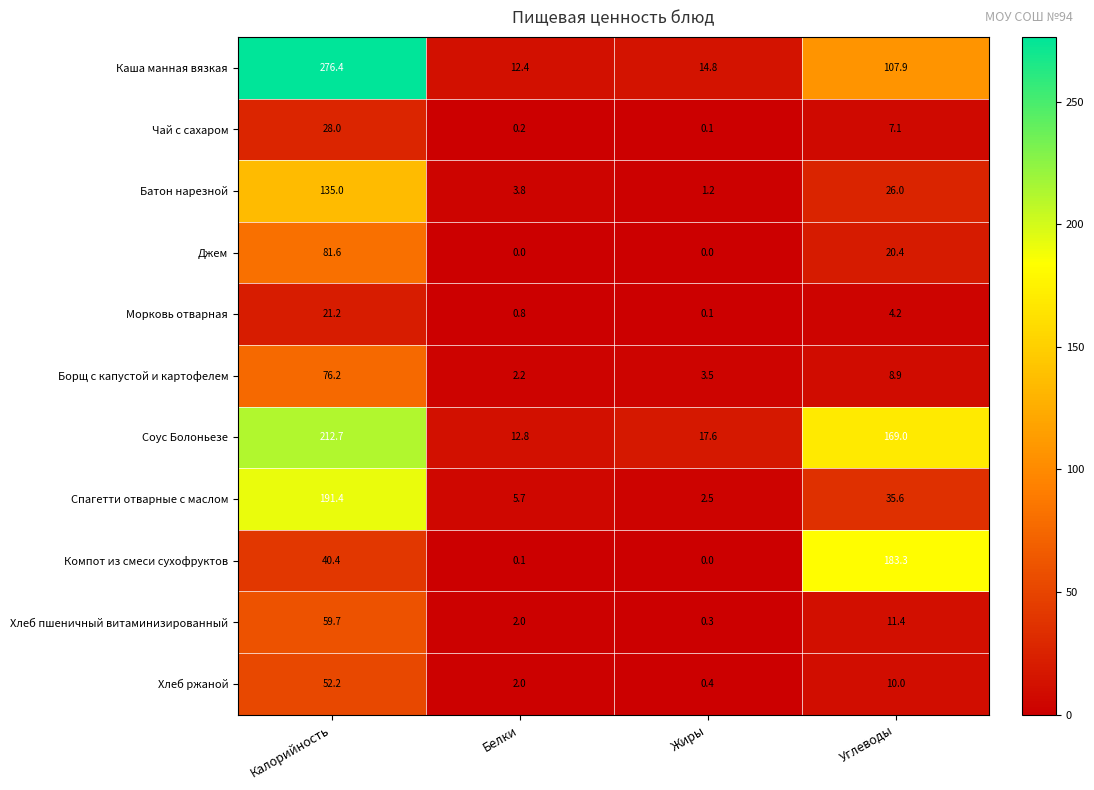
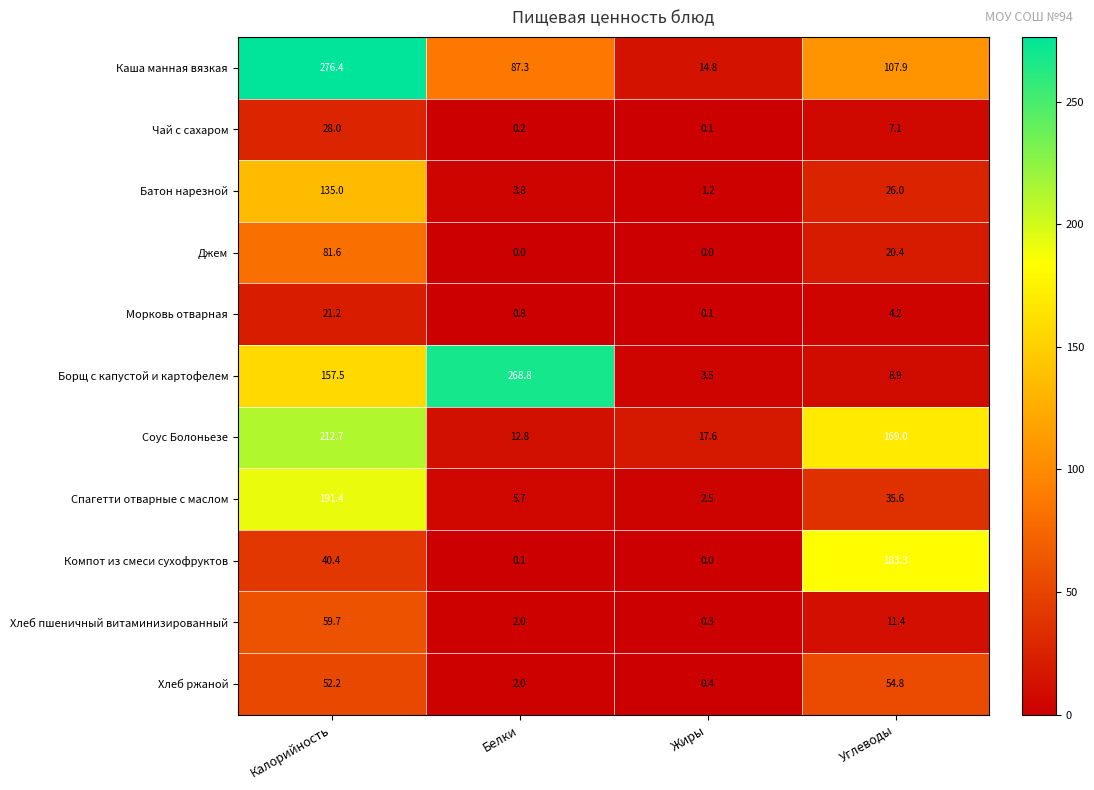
Каша манная вязкая, Белки: 12.4 -> 87.3
Борщ с капустой и картофелем, Калорийность: 76.2 -> 157.5
Борщ с капустой и картофелем, Белки: 2.2 -> 268.8
Хлеб ржаной, Углеводы: 10.0 -> 54.8
